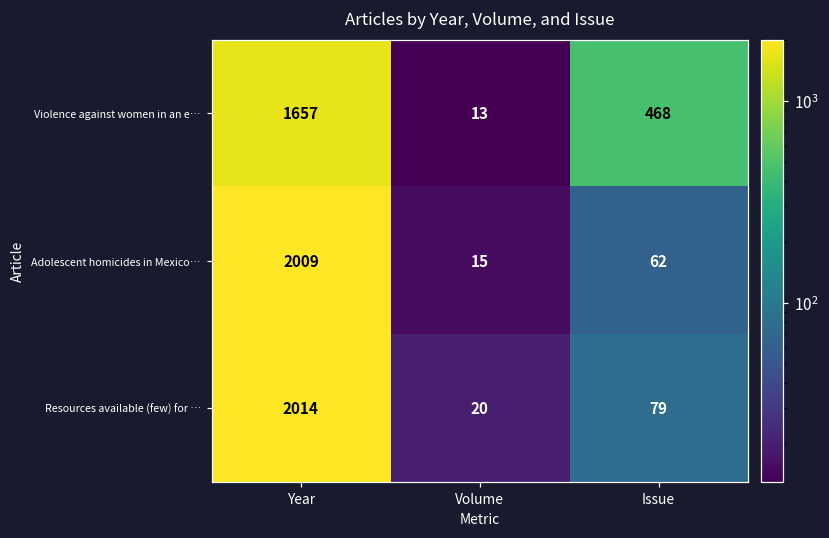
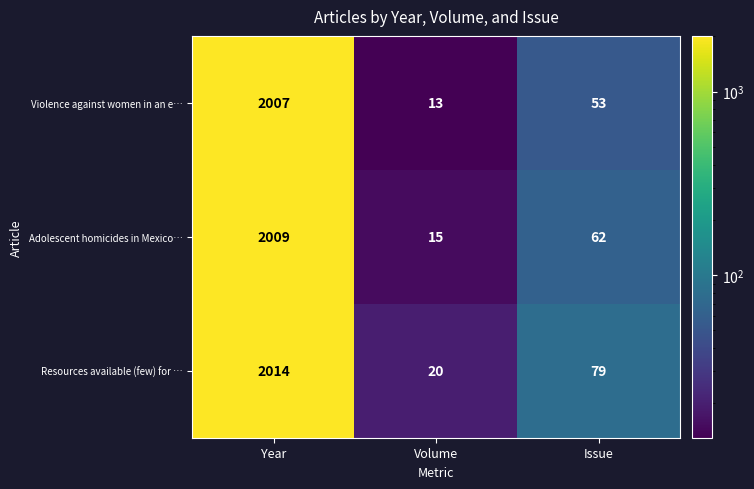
Violence against women in an e…, Year: 1657 -> 2007
Violence against women in an e…, Issue: 468 -> 53
